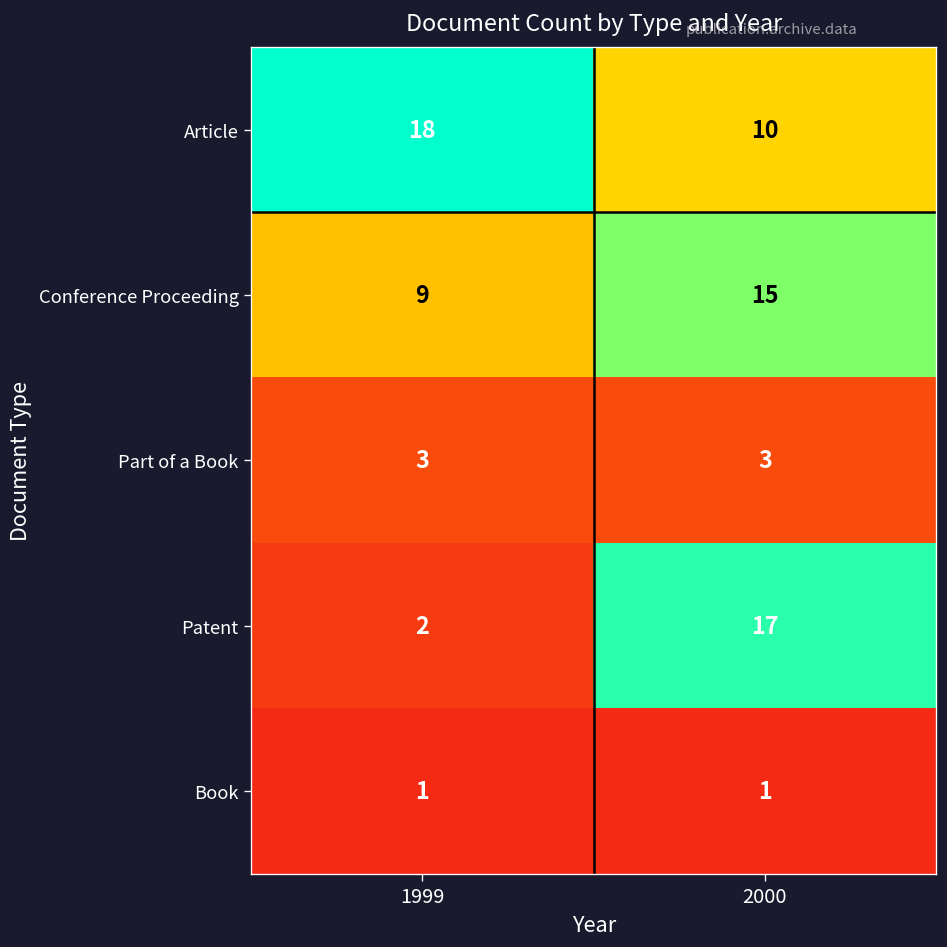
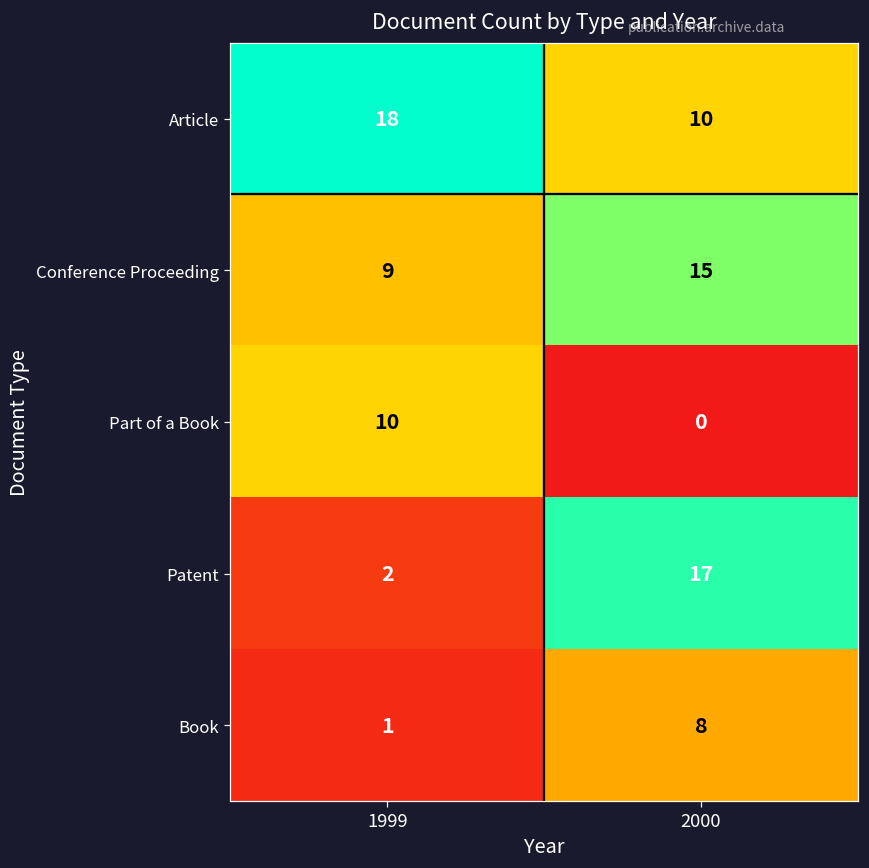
Part of a Book, 1999: 3 -> 10
Part of a Book, 2000: 3 -> 0
Book, 2000: 1 -> 8
